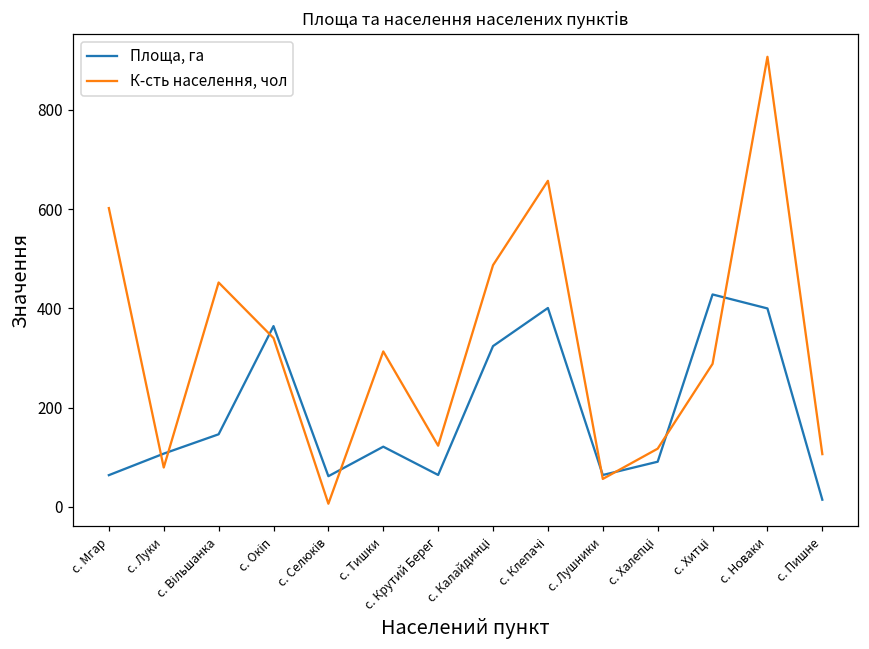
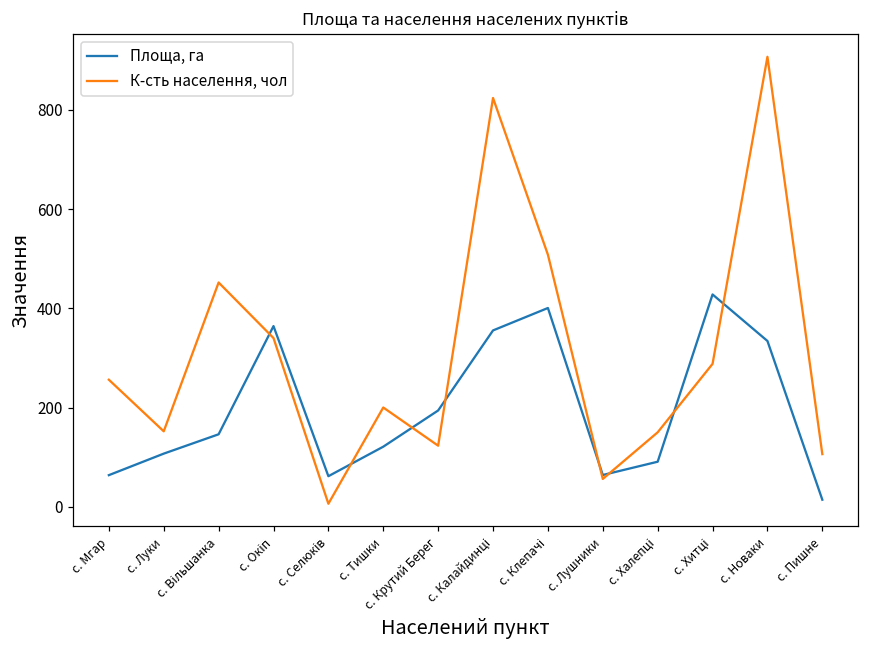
К-сть населення, чол, с. Мгар: 600 -> 260
К-сть населення, чол, с. Луки: 80 -> 150
К-сть населення, чол, с. Тишки: 310 -> 200
Площа, га, с. Крутий Берег: 60 -> 190
Площа, га, с. Калайдинці: 320 -> 360
К-сть населення, чол, с. Калайдинці: 490 -> 820
К-сть населення, чол, с. Клепачі: 660 -> 510
К-сть населення, чол, с. Халепці: 120 -> 150
Площа, га, с. Новаки: 400 -> 330
